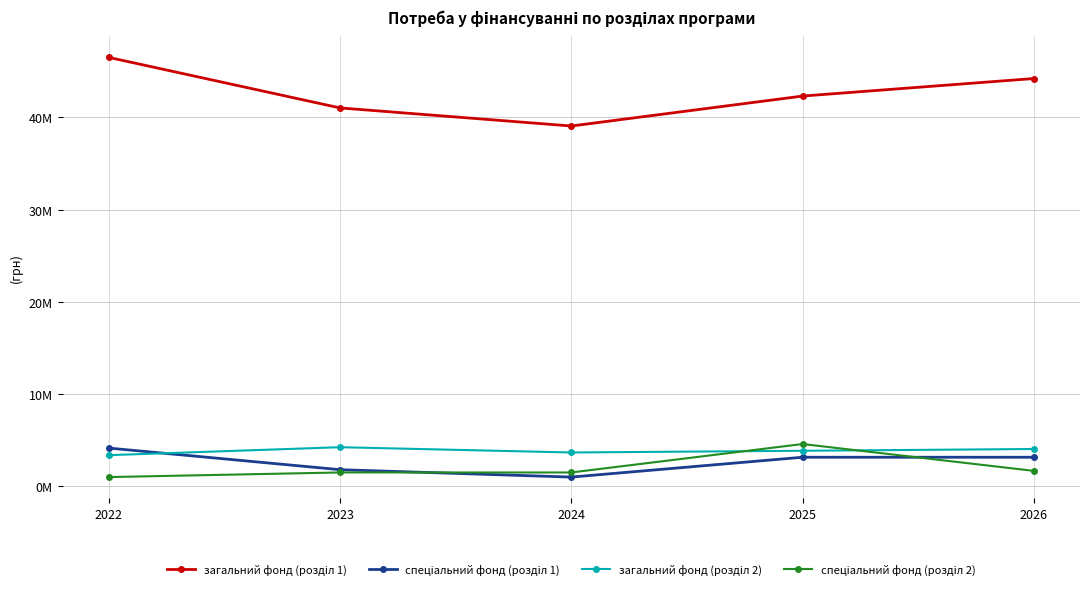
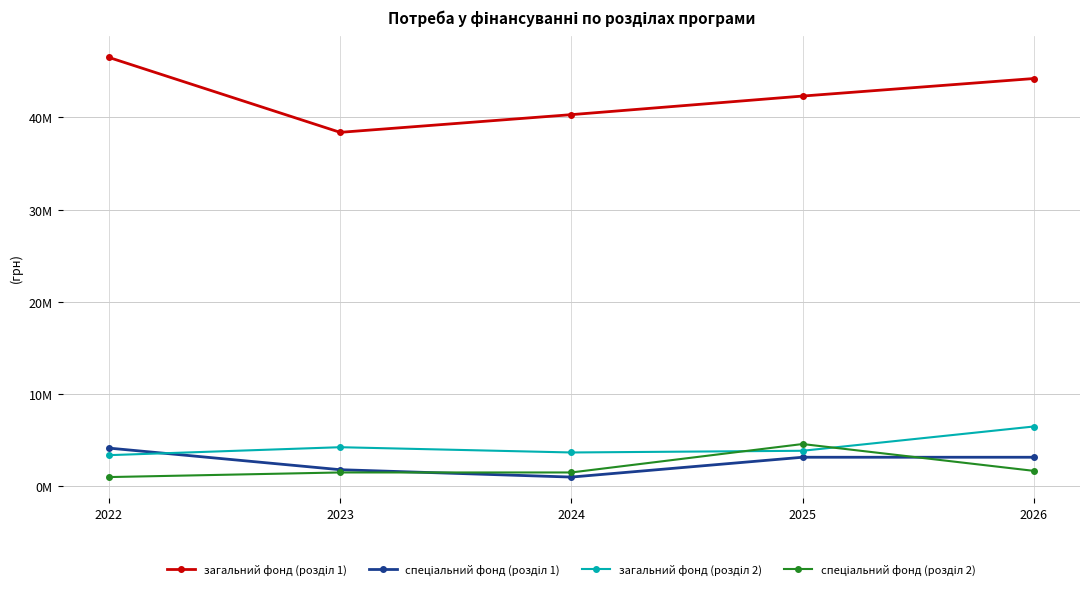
загальний фонд (розділ 1), 2023: 41000000 -> 38000000
загальний фонд (розділ 1), 2024: 39000000 -> 40000000
загальний фонд (розділ 2), 2026: 4000000 -> 6000000
